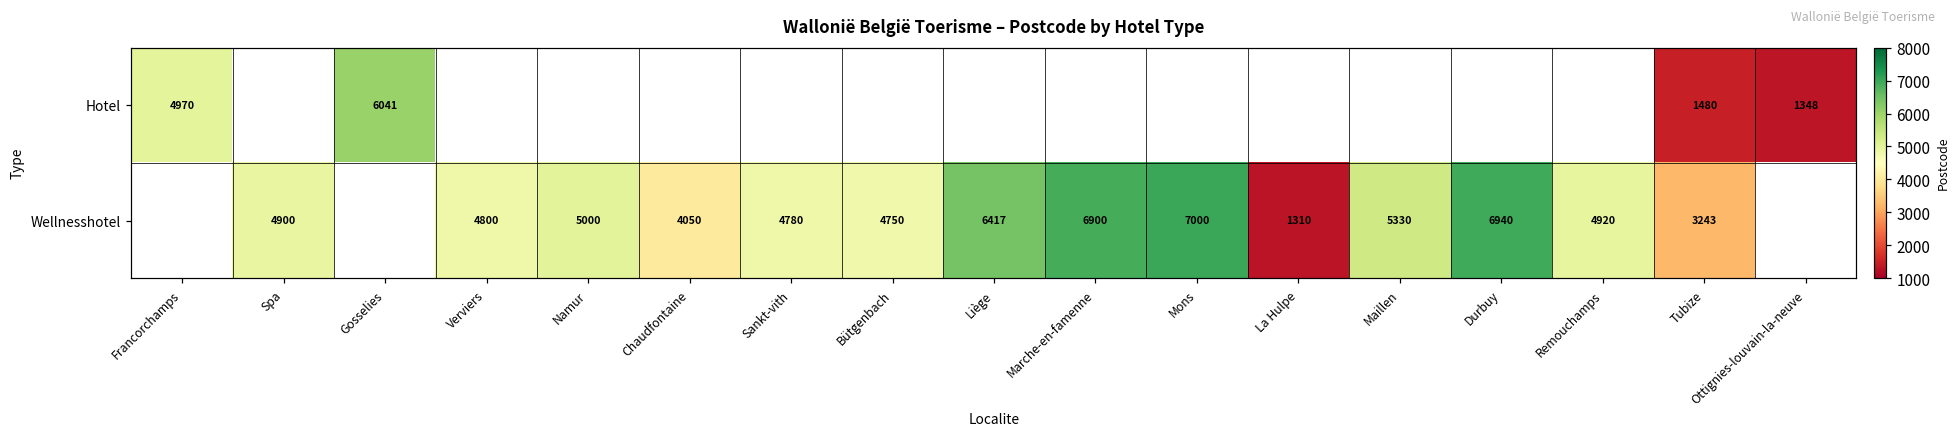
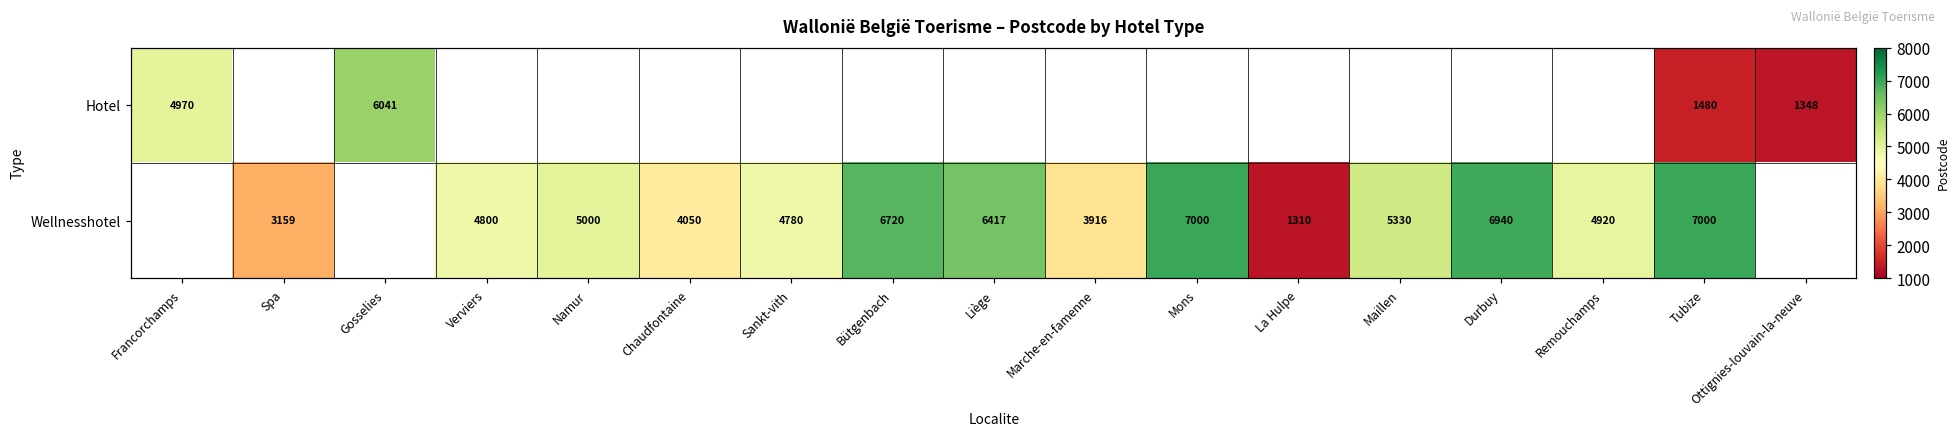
Wellnesshotel, Spa: 4900 -> 3159
Wellnesshotel, Bütgenbach: 4750 -> 6720
Wellnesshotel, Marche-en-famenne: 6900 -> 3916
Wellnesshotel, Tubize: 3243 -> 7000
